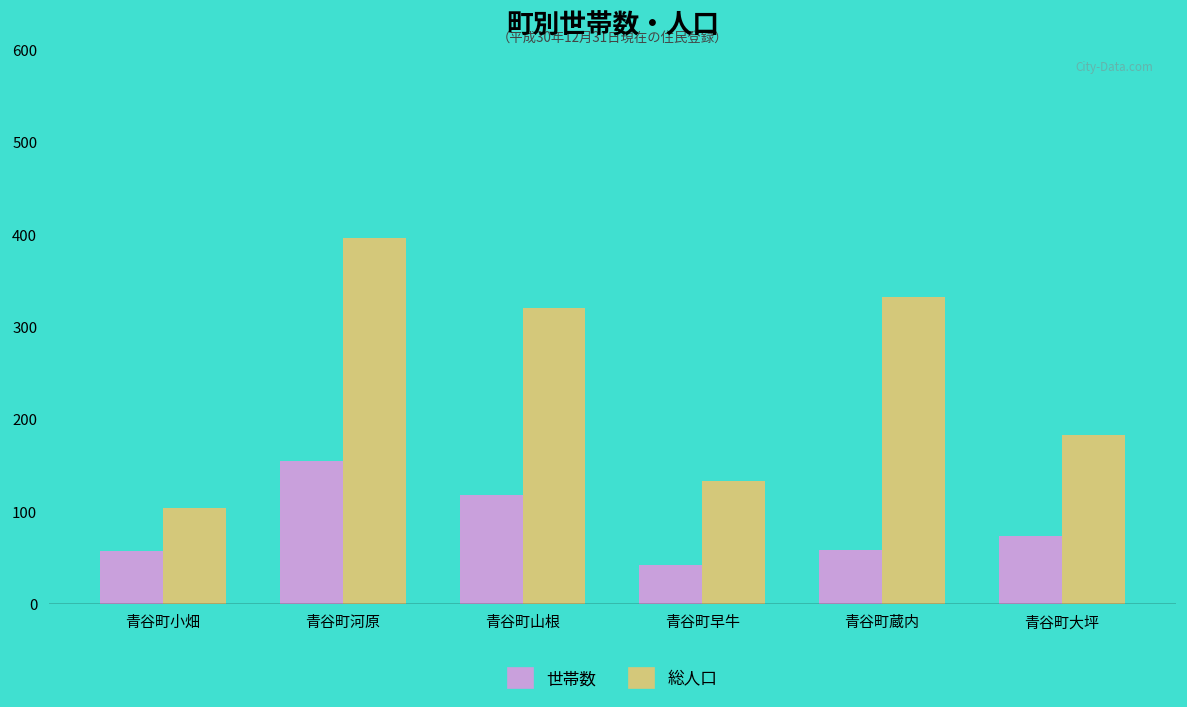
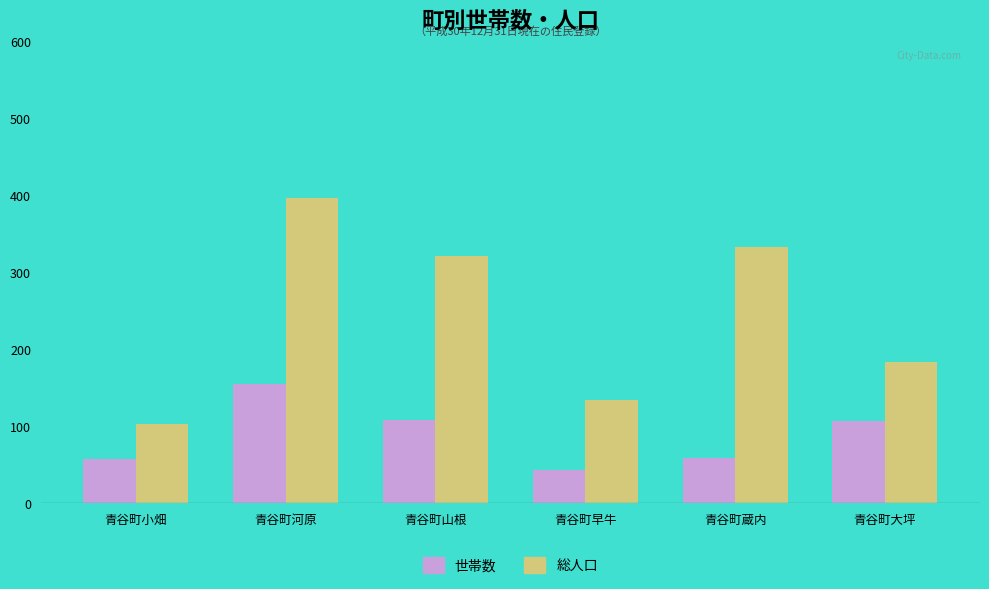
世帯数, 青谷町山根: 120 -> 110
世帯数, 青谷町大坪: 70 -> 110
